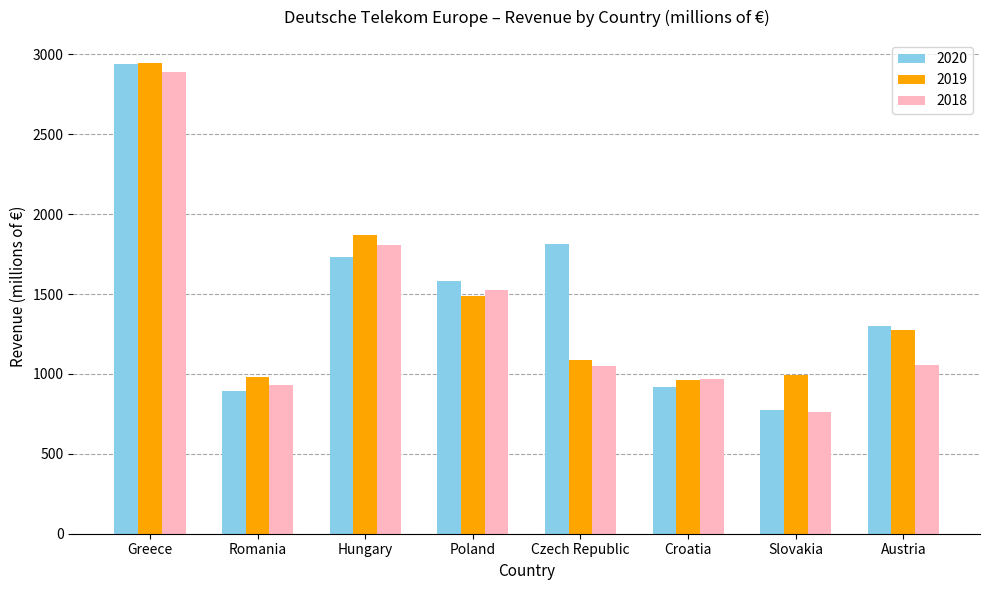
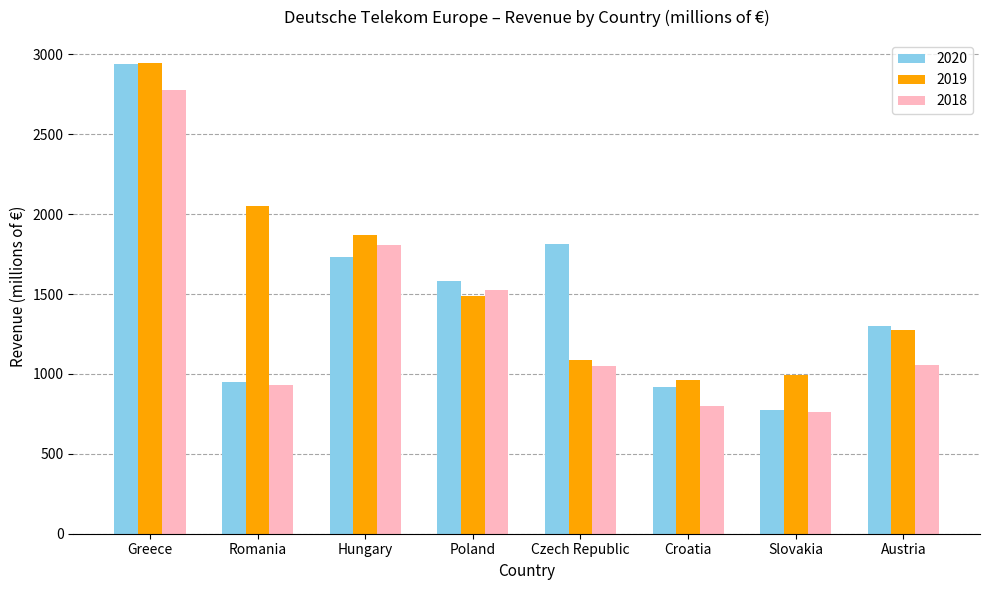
2018, Greece: 2890 -> 2780
2020, Romania: 890 -> 950
2019, Romania: 980 -> 2050
2018, Croatia: 970 -> 800
